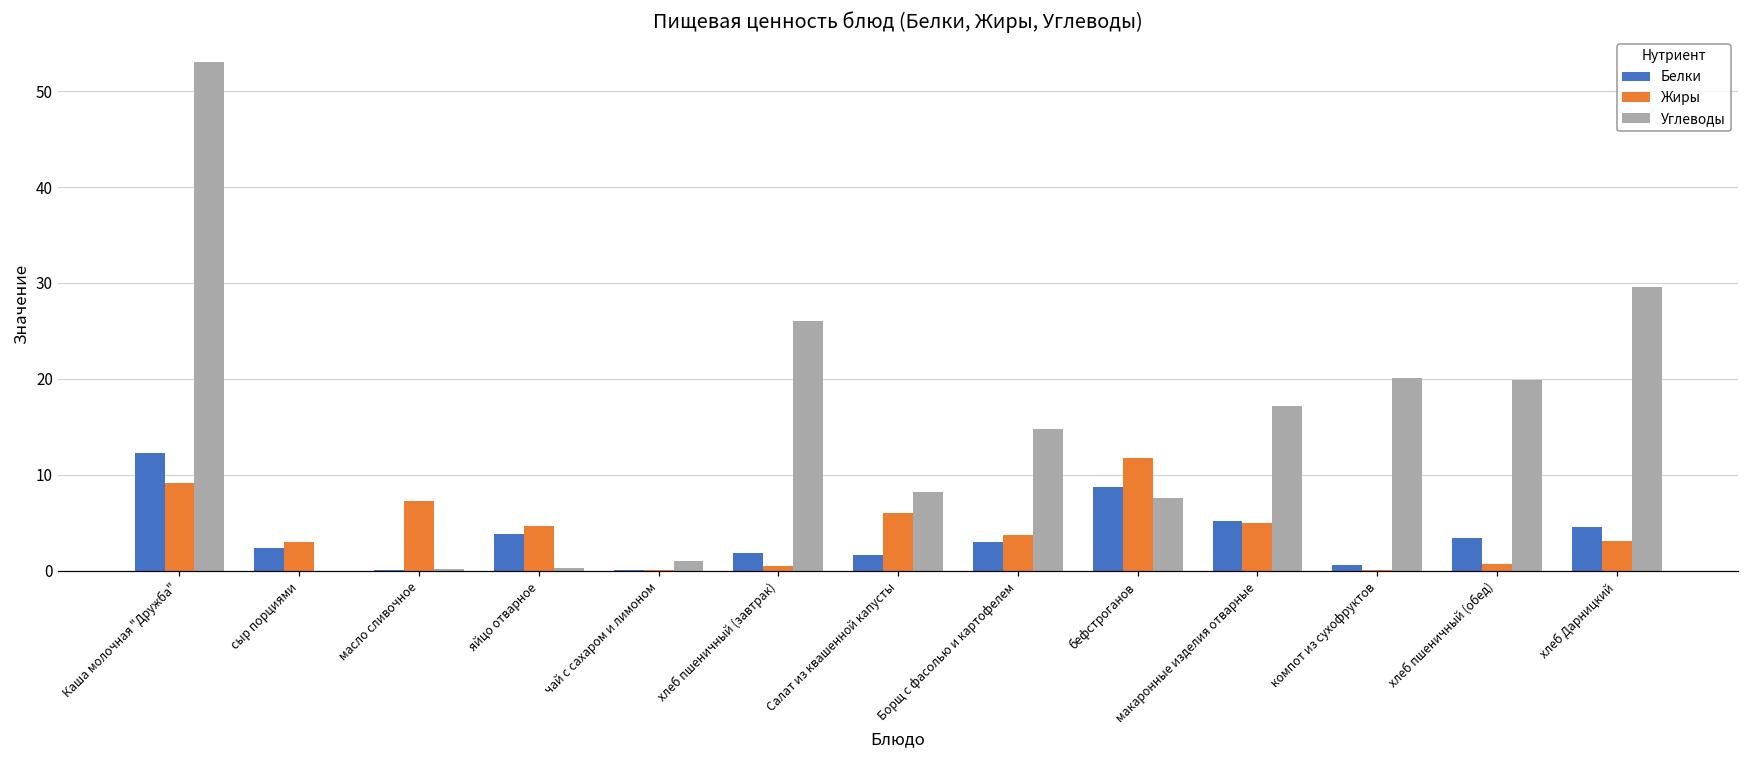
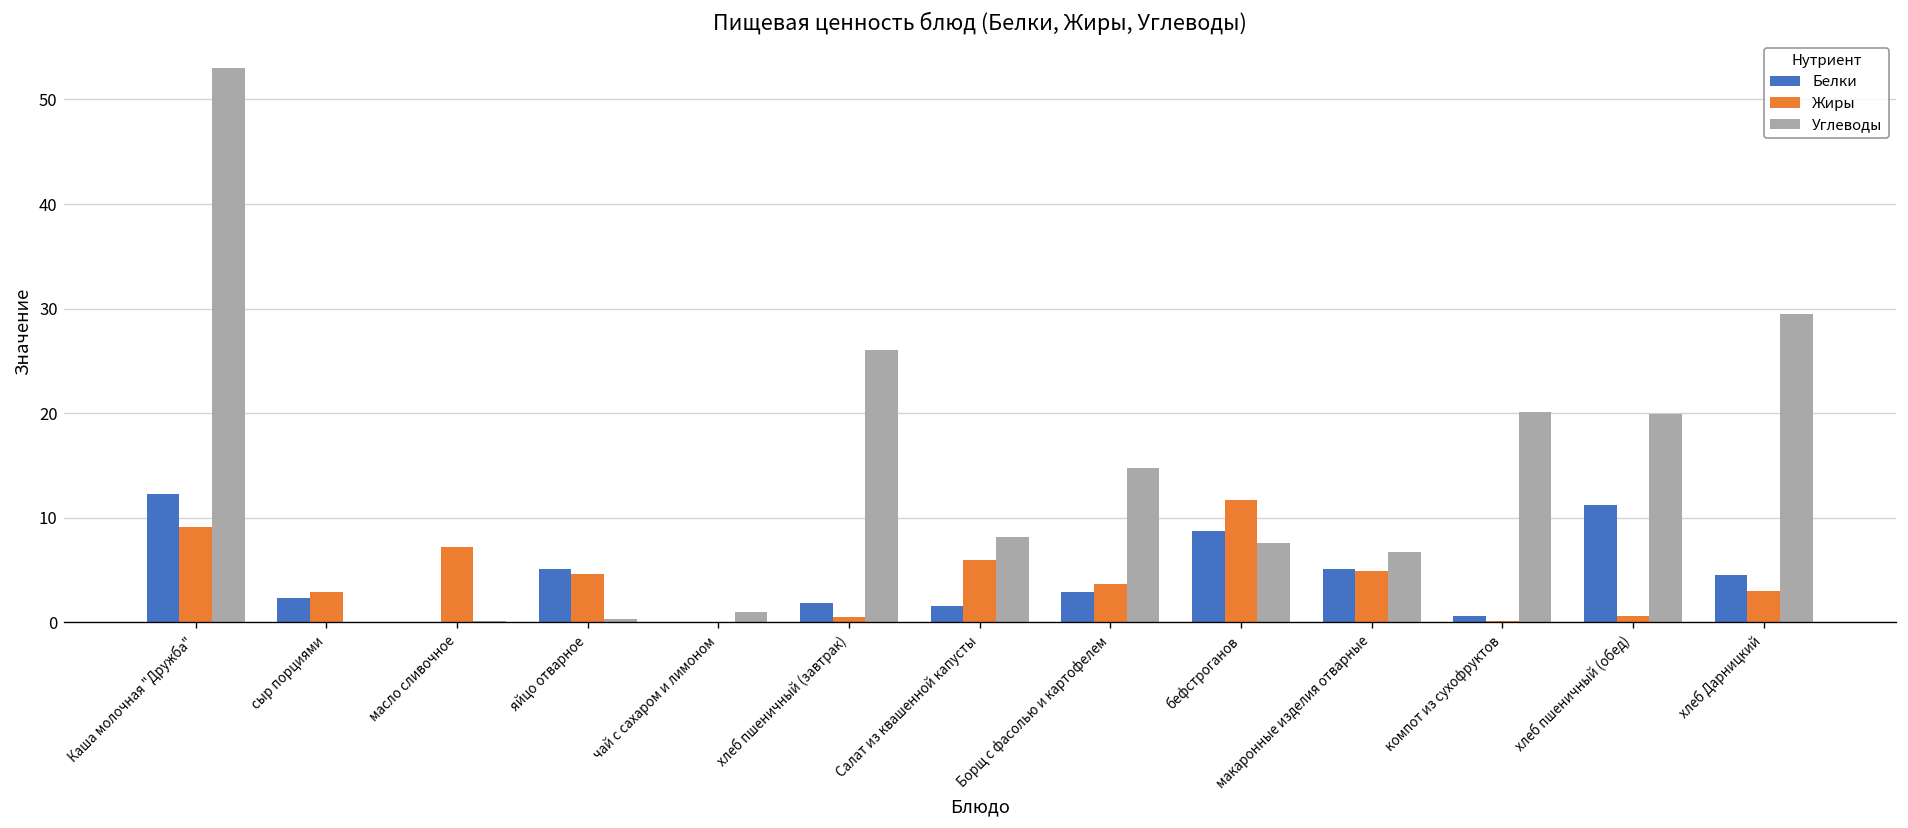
Белки, яйцо отварное: 4 -> 5
Углеводы, макаронные изделия отварные: 17 -> 7
Белки, хлеб пшеничный (обед): 3 -> 11
